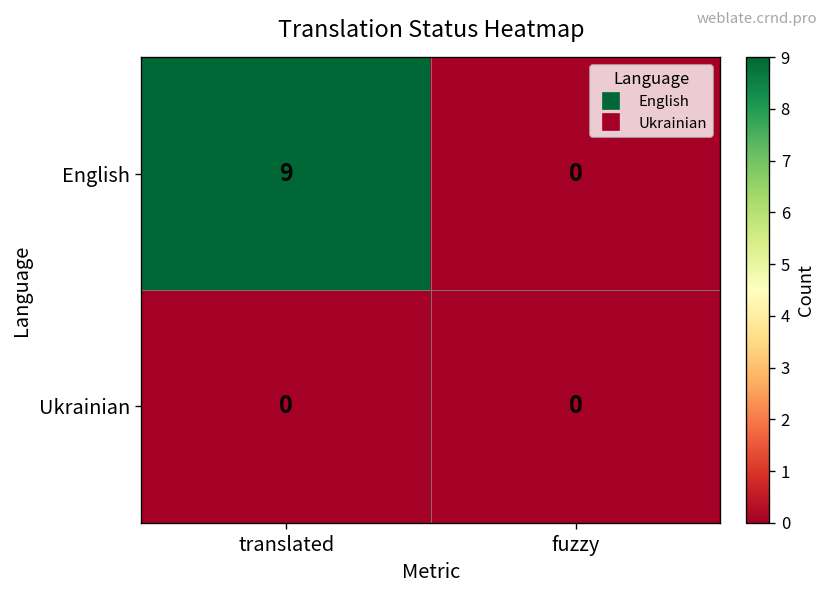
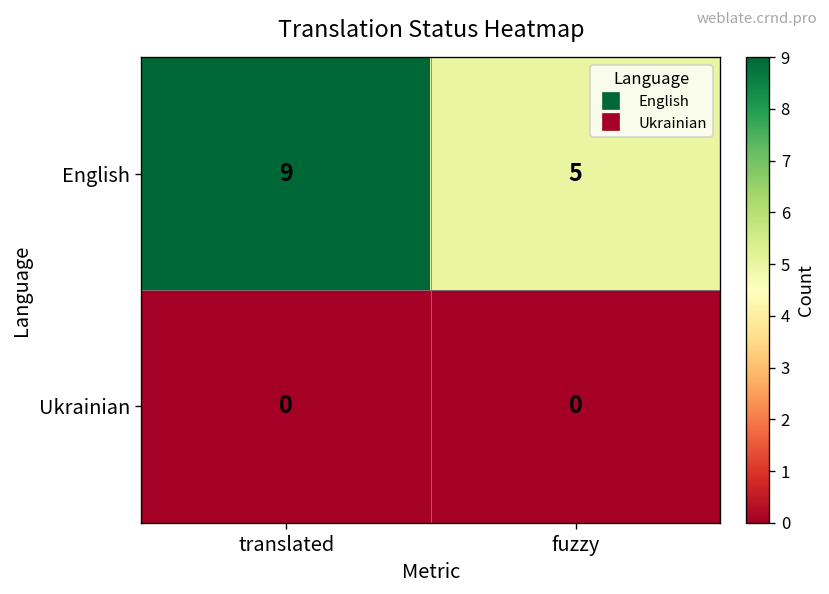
English, fuzzy: 0 -> 5
